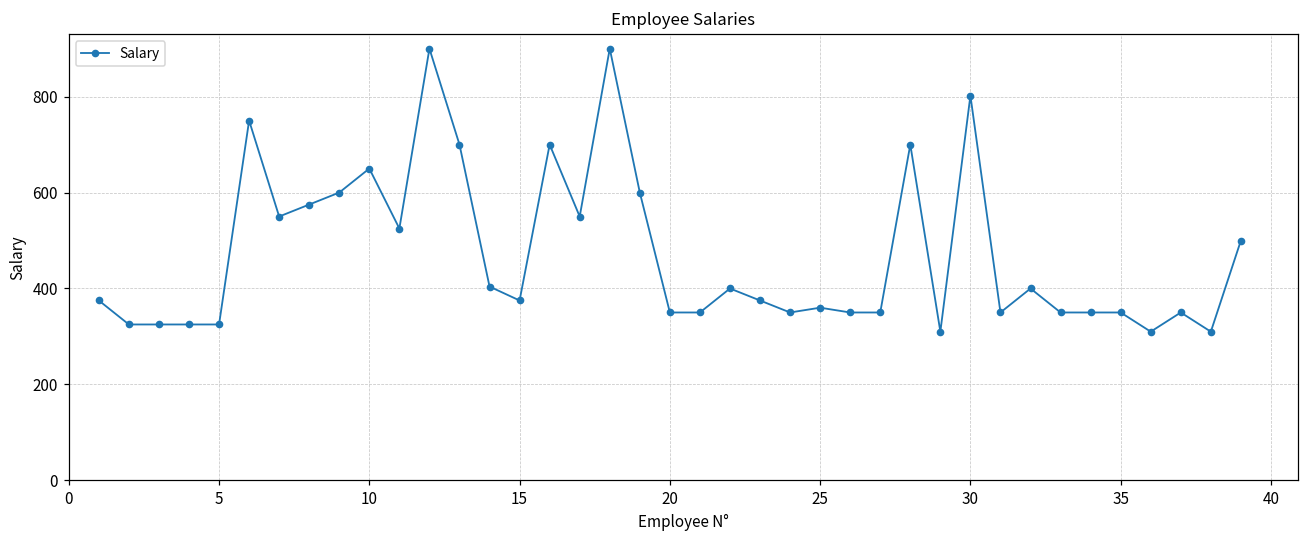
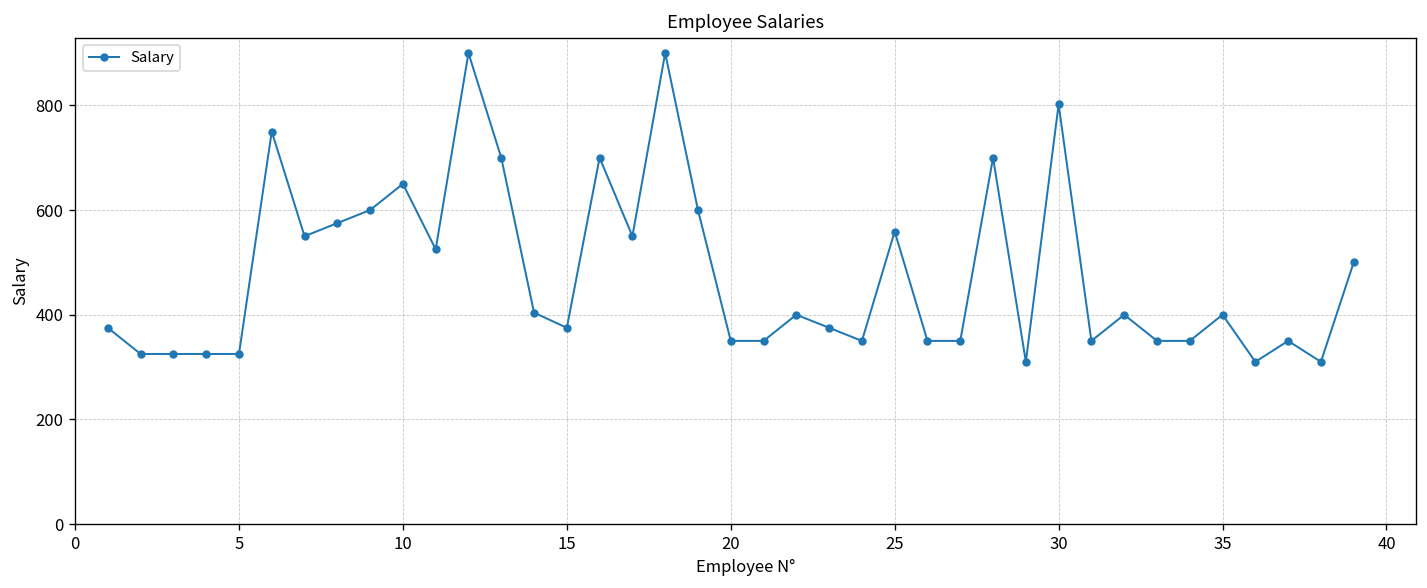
25: 360 -> 560
35: 350 -> 400
